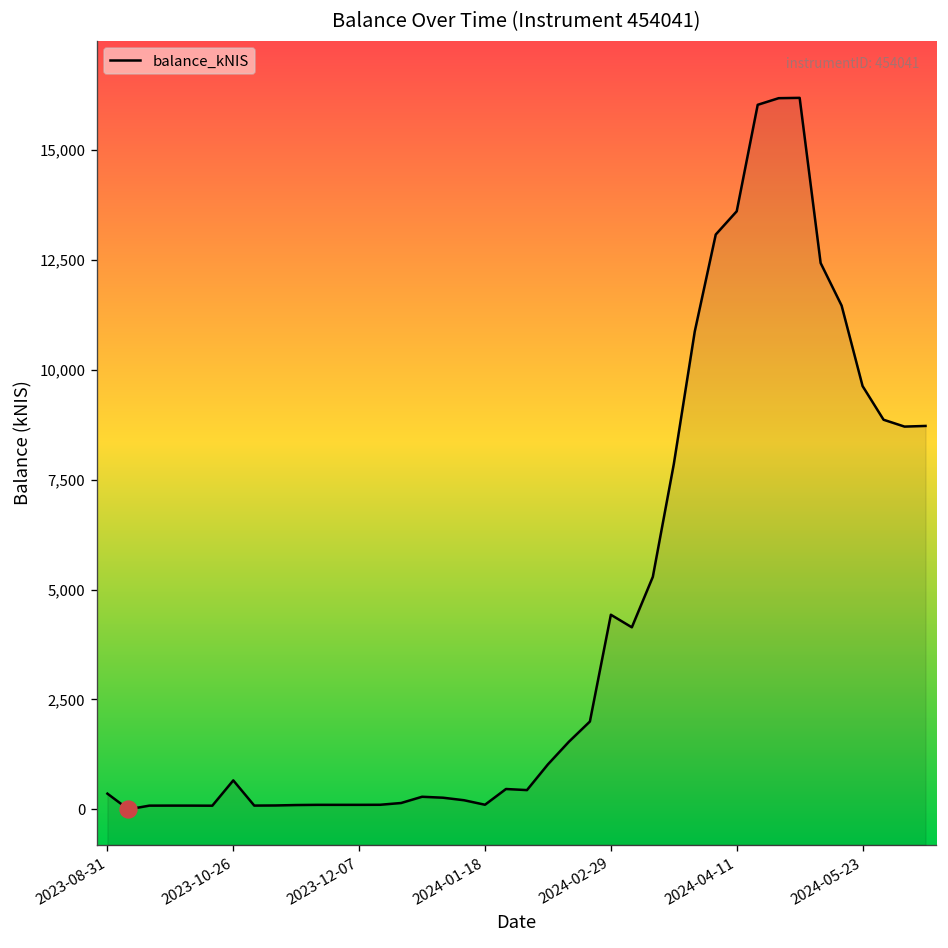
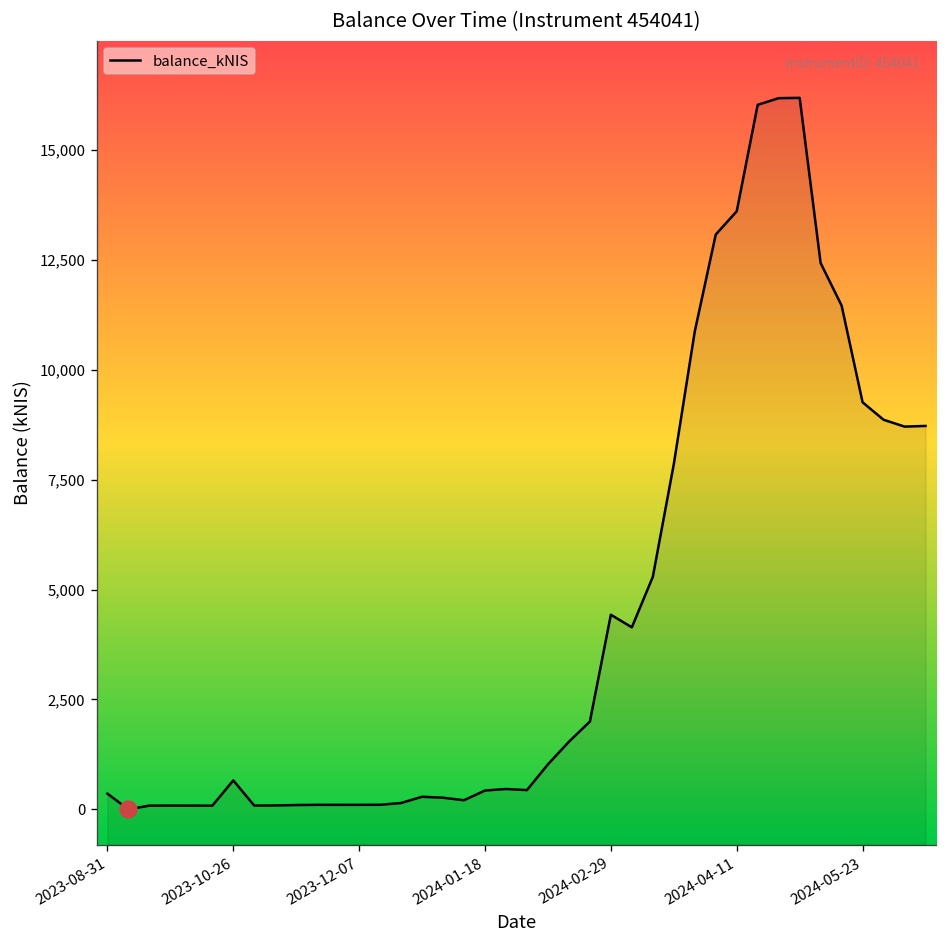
balance_kNIS, 2024-01-18: 100 -> 400
balance_kNIS, 2024-05-23: 9,600 -> 9,300
